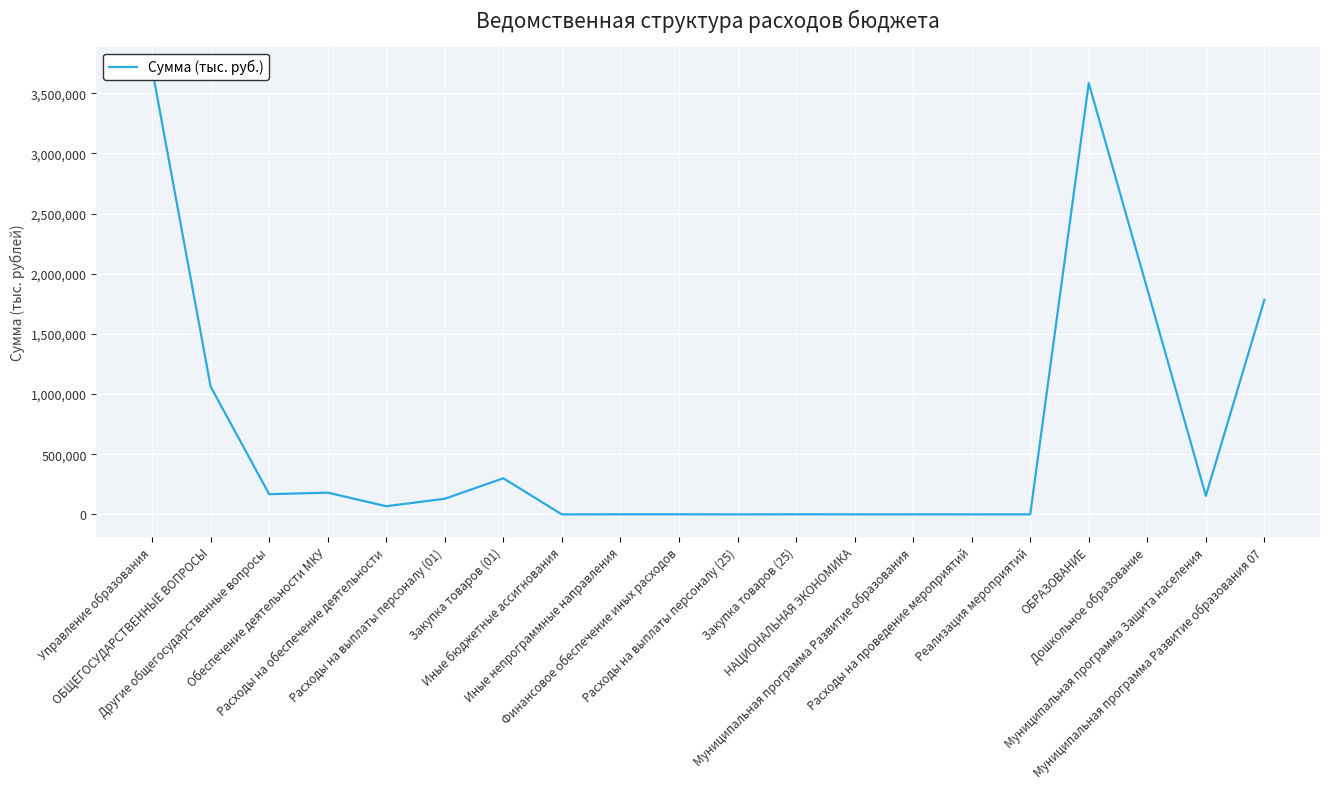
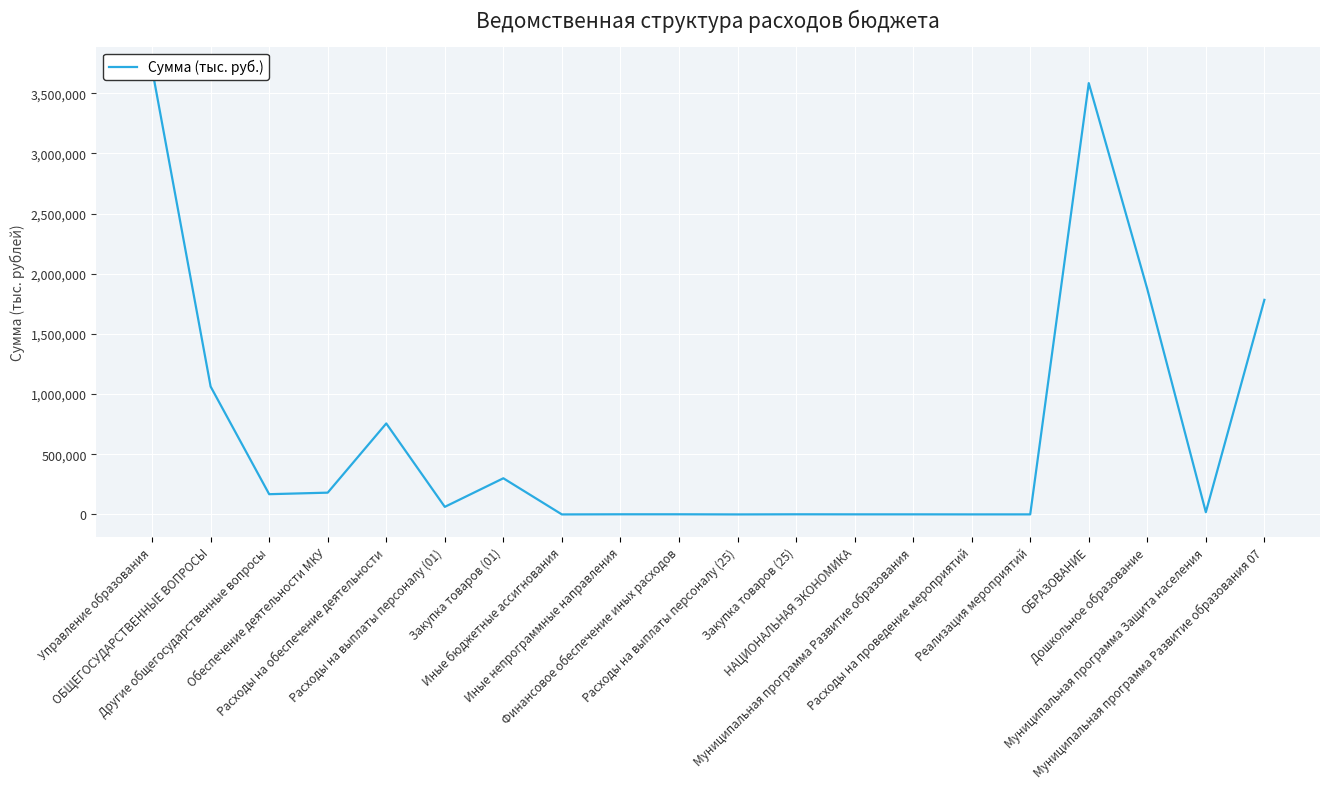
Расходы на обеспечение деятельности: 70,000 -> 760,000
Расходы на выплаты персоналу (01): 130,000 -> 60,000
Муниципальная программа Защита населения: 150,000 -> 20,000
